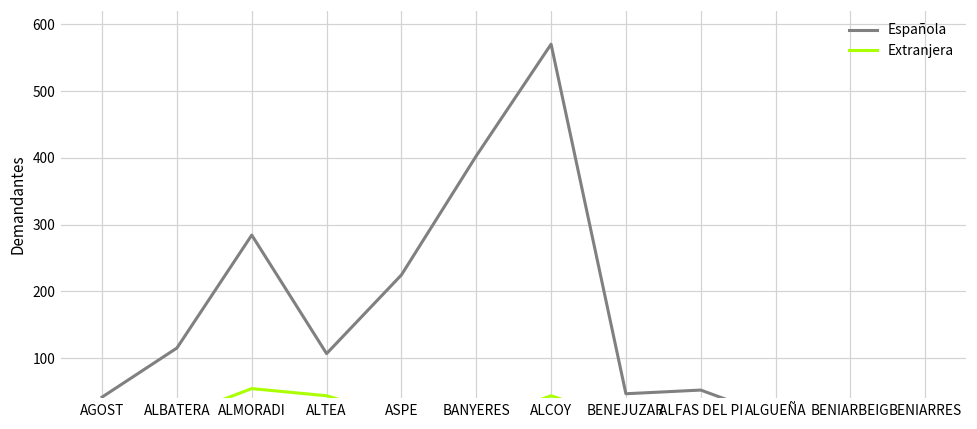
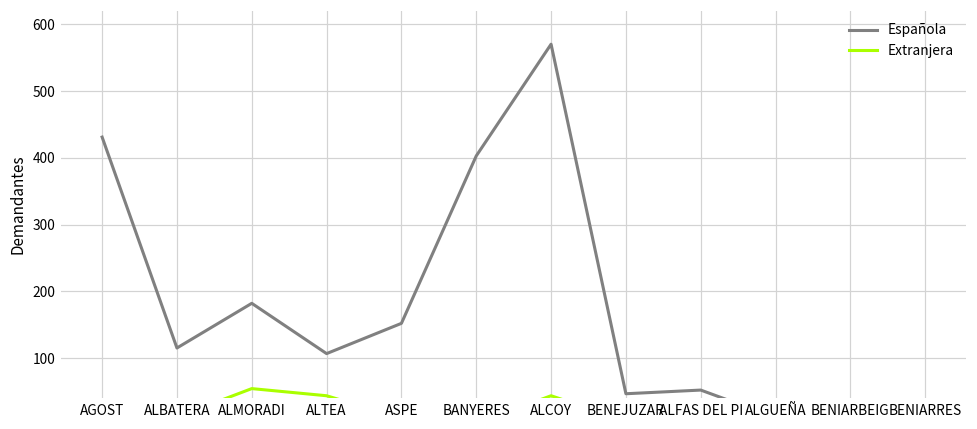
Española, AGOST: 40 -> 430
Española, ALMORADI: 280 -> 180
Española, ASPE: 220 -> 150
